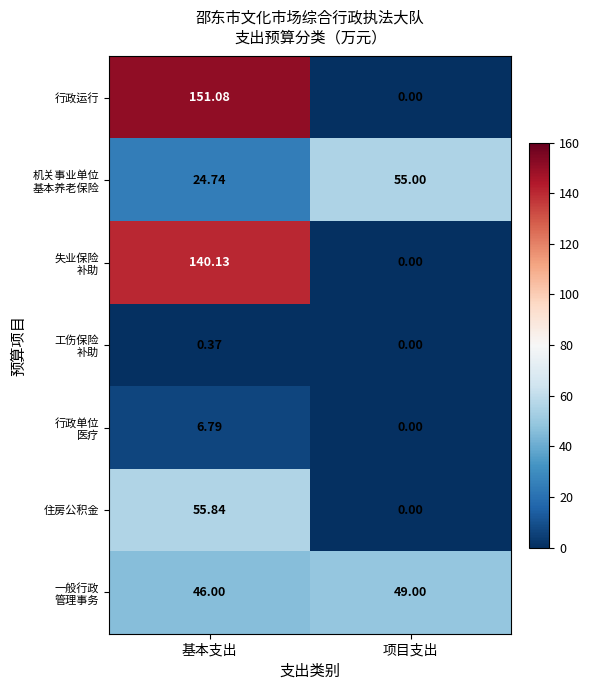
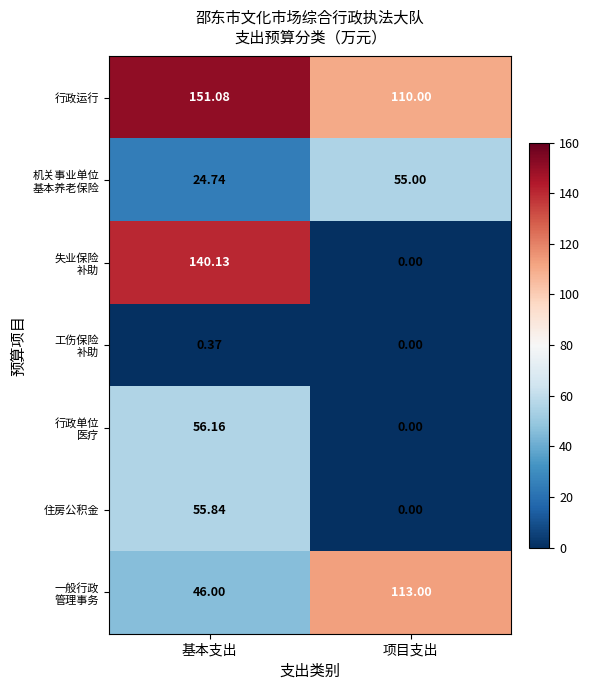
行政运行, 项目支出: 0.00 -> 110.00
行政单位 医疗, 基本支出: 6.79 -> 56.16
一般行政 管理事务, 项目支出: 49.00 -> 113.00
